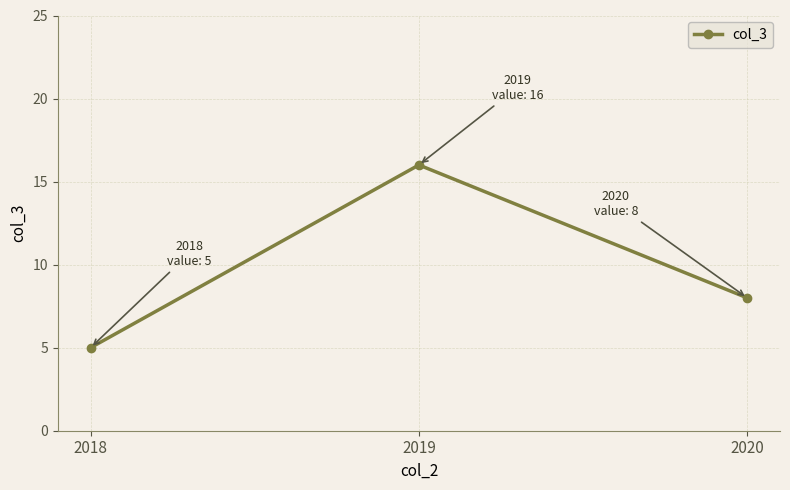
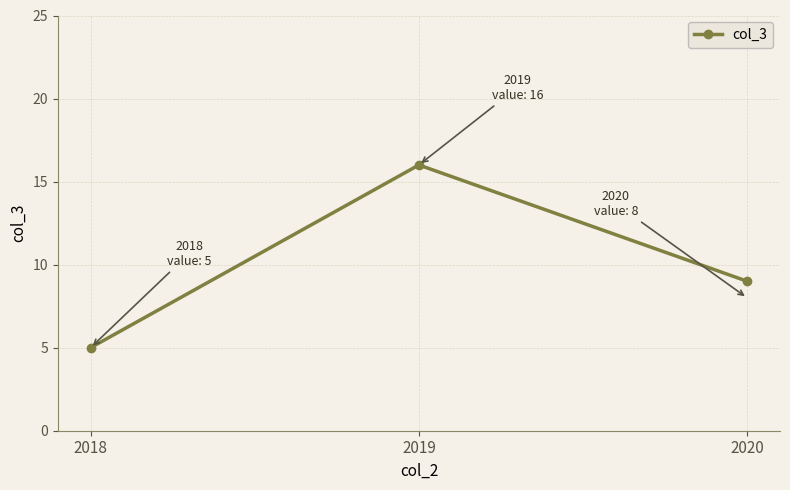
2020: 8 -> 9
